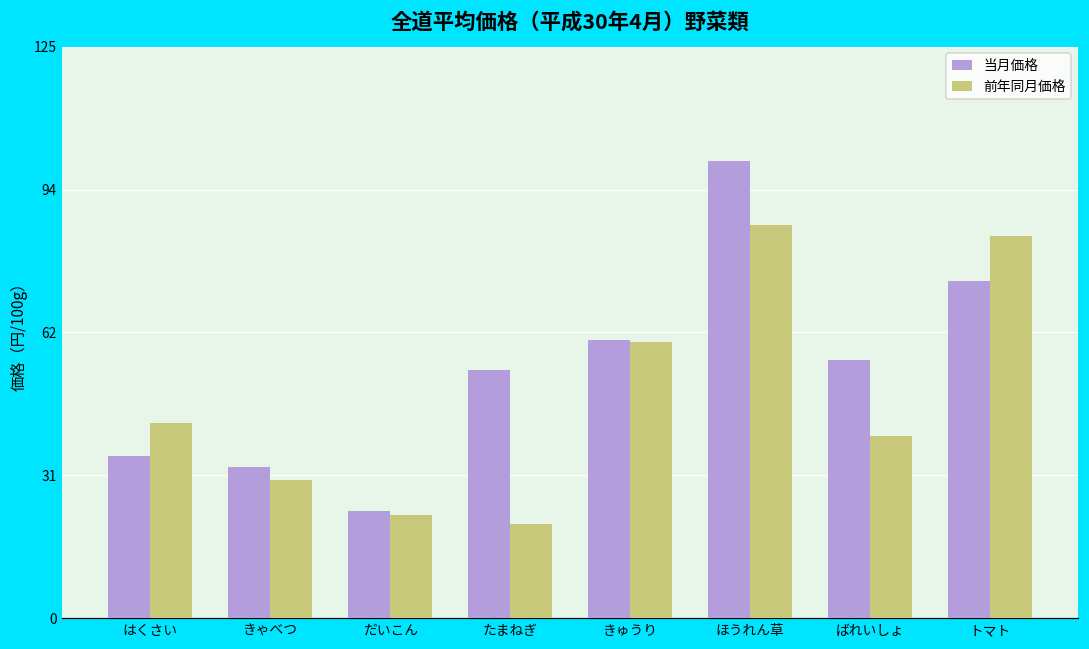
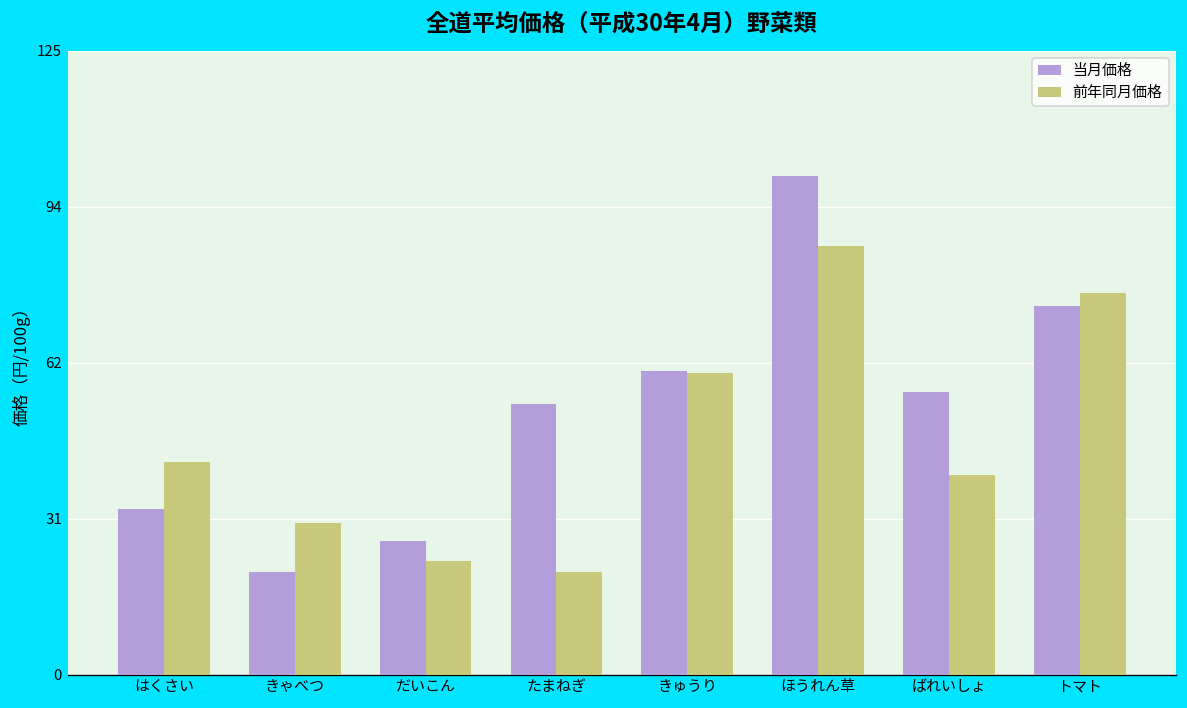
当月価格, はくさい: 36 -> 33
当月価格, きゃべつ: 33 -> 21
当月価格, だいこん: 24 -> 27
前年同月価格, トマト: 84 -> 77
